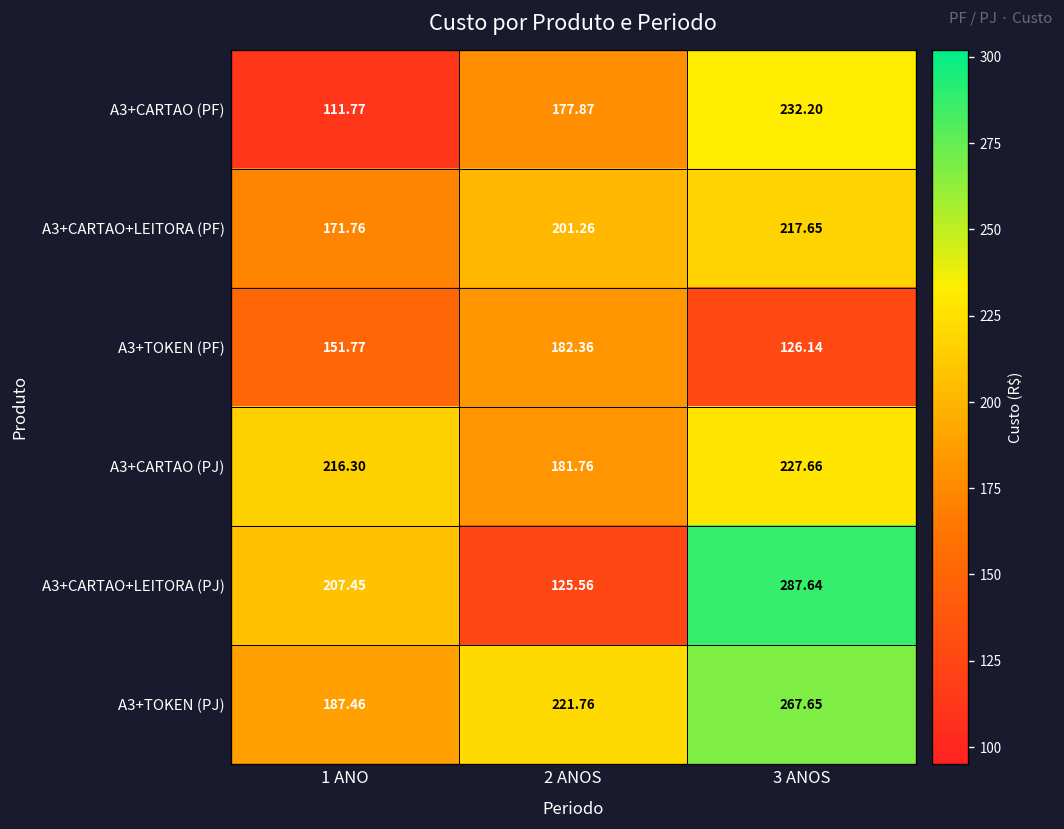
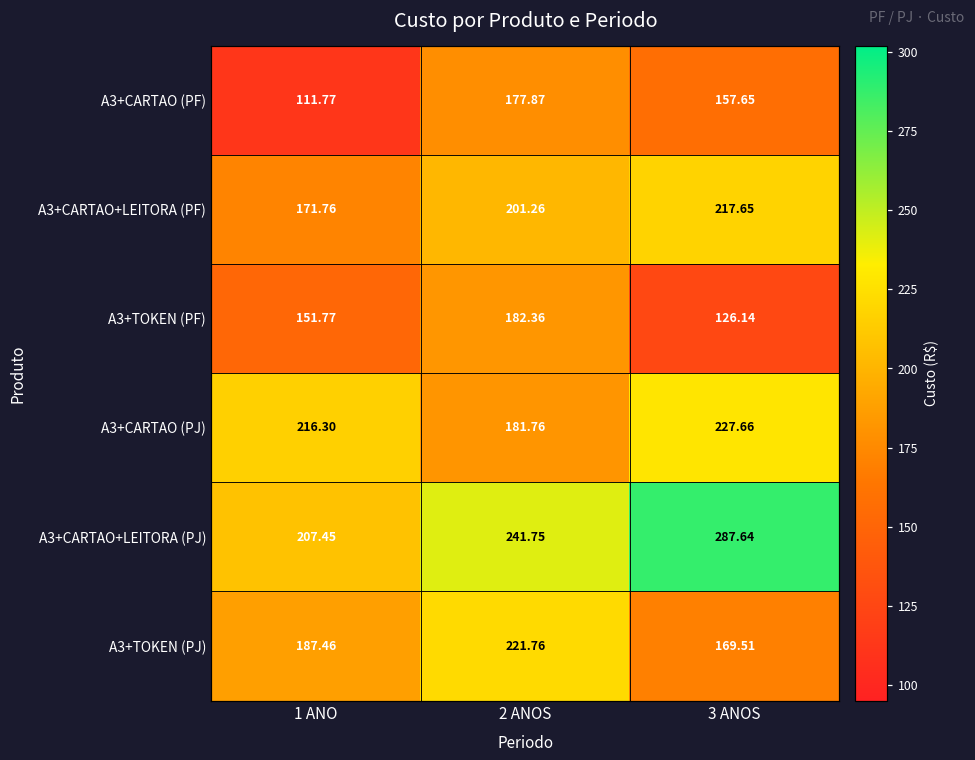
A3+CARTAO (PF), 3 ANOS: 232.20 -> 157.65
A3+CARTAO+LEITORA (PJ), 2 ANOS: 125.56 -> 241.75
A3+TOKEN (PJ), 3 ANOS: 267.65 -> 169.51
